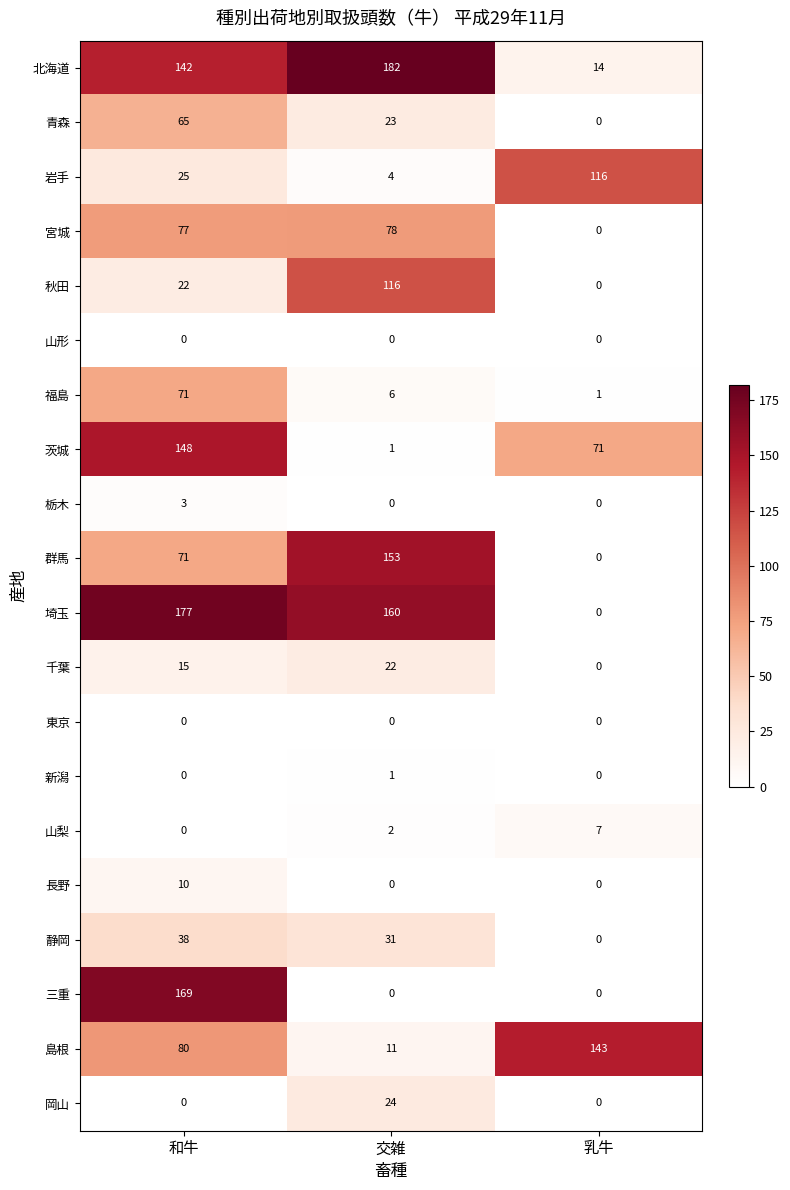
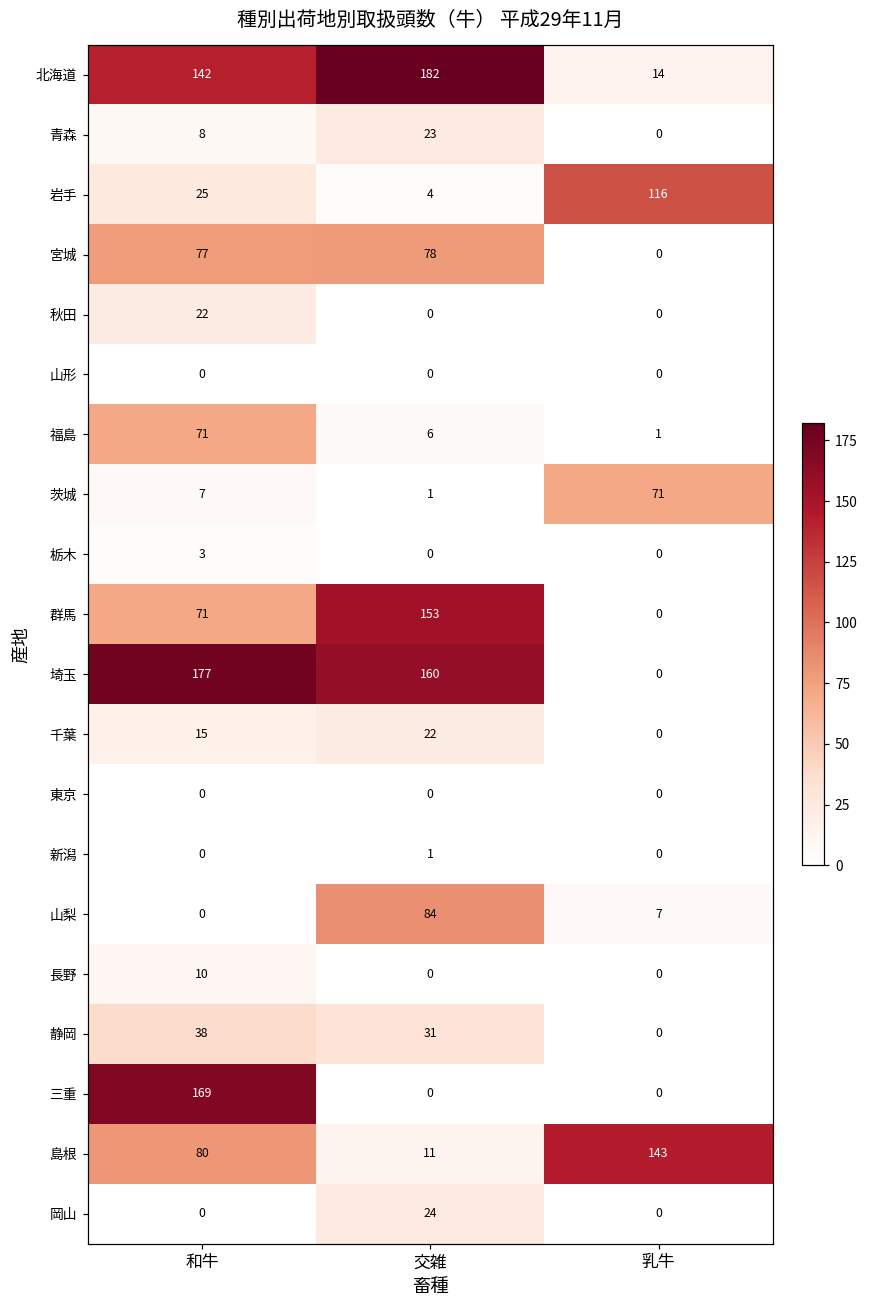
青森, 和牛: 65 -> 8
秋田, 交雑: 116 -> 0
茨城, 和牛: 148 -> 7
山梨, 交雑: 2 -> 84
